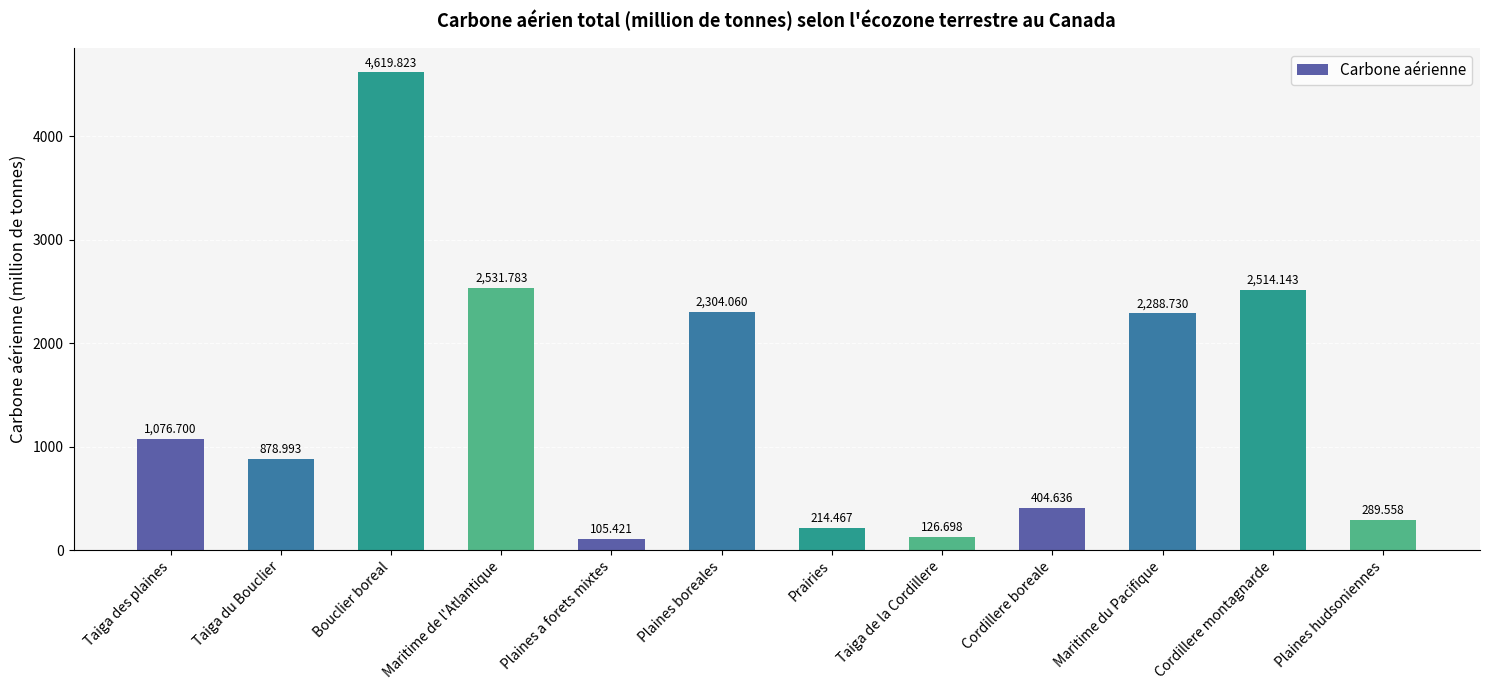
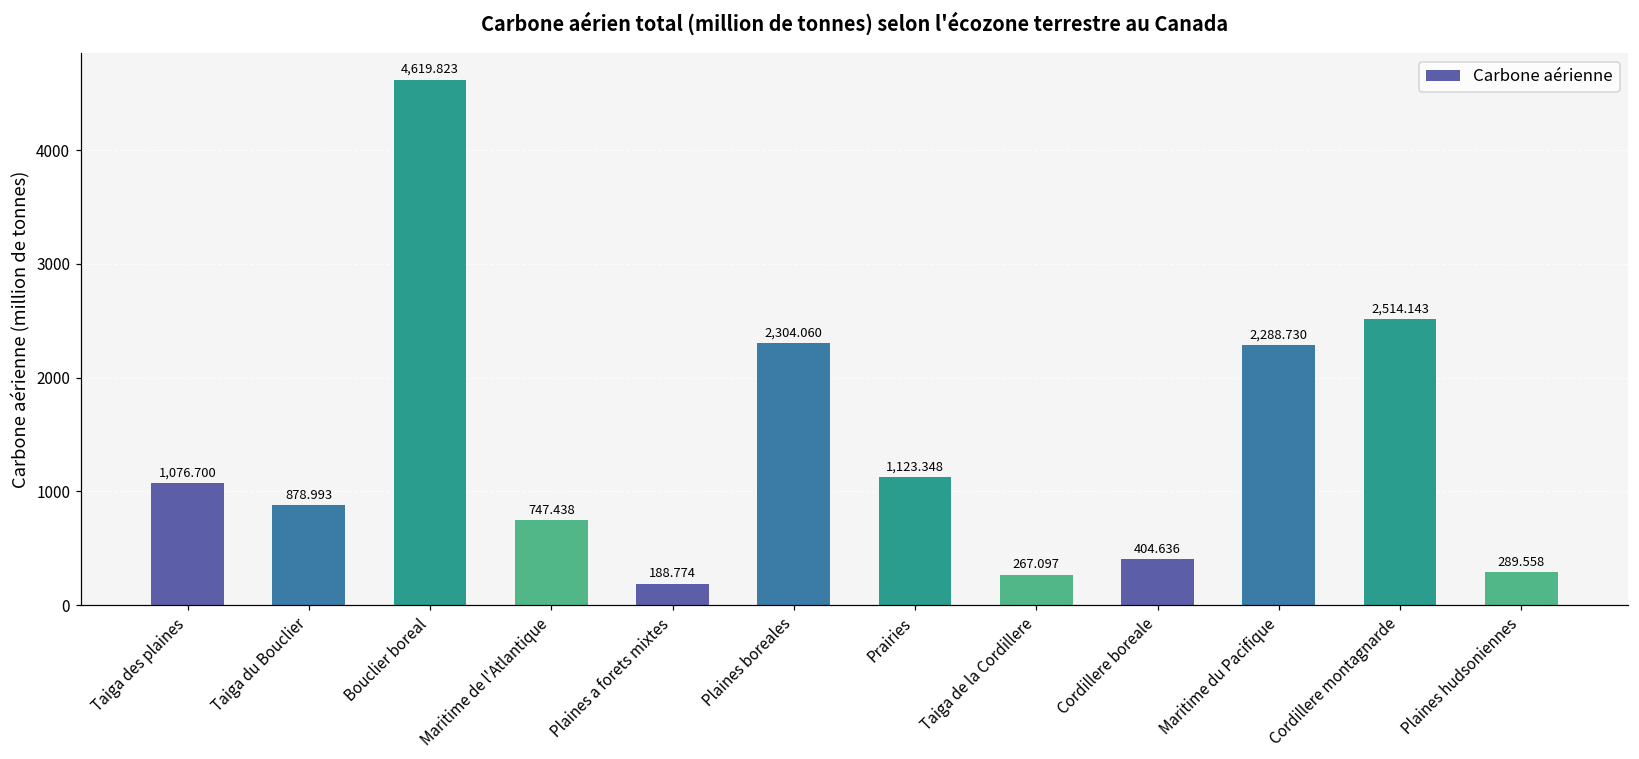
Maritime de l'Atlantique: 2,531.783 -> 747.438
Plaines a forets mixtes: 105.421 -> 188.774
Prairies: 214.467 -> 1,123.348
Taiga de la Cordillere: 126.698 -> 267.097
